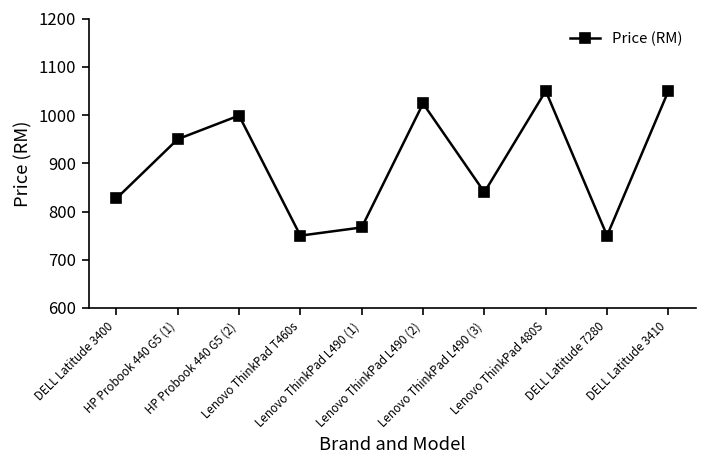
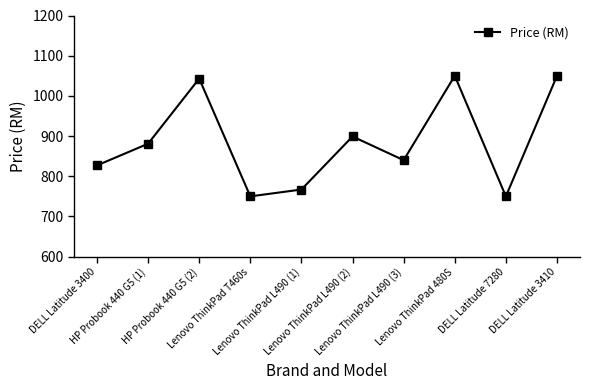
HP Probook 440 G5 (1): 950 -> 880
HP Probook 440 G5 (2): 1000 -> 1040
Lenovo ThinkPad L490 (2): 1020 -> 900
